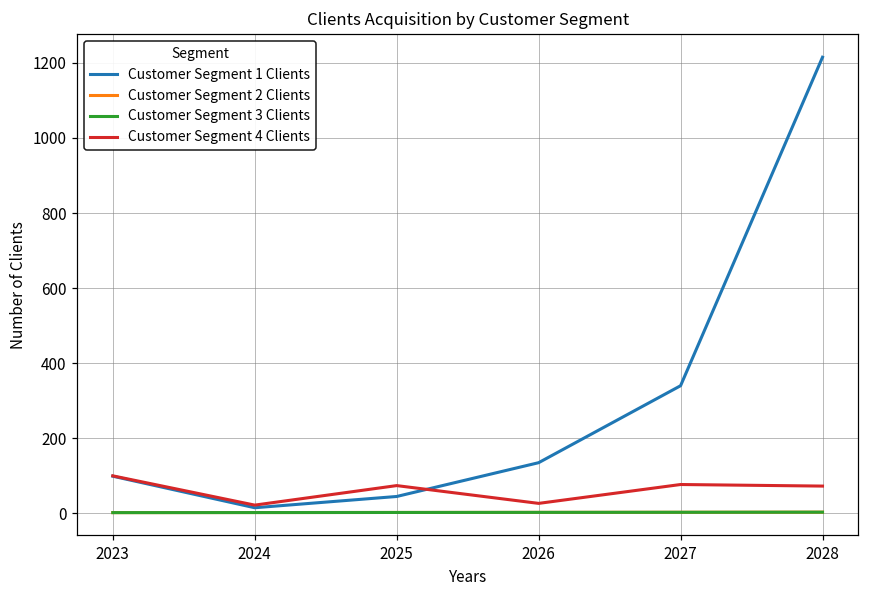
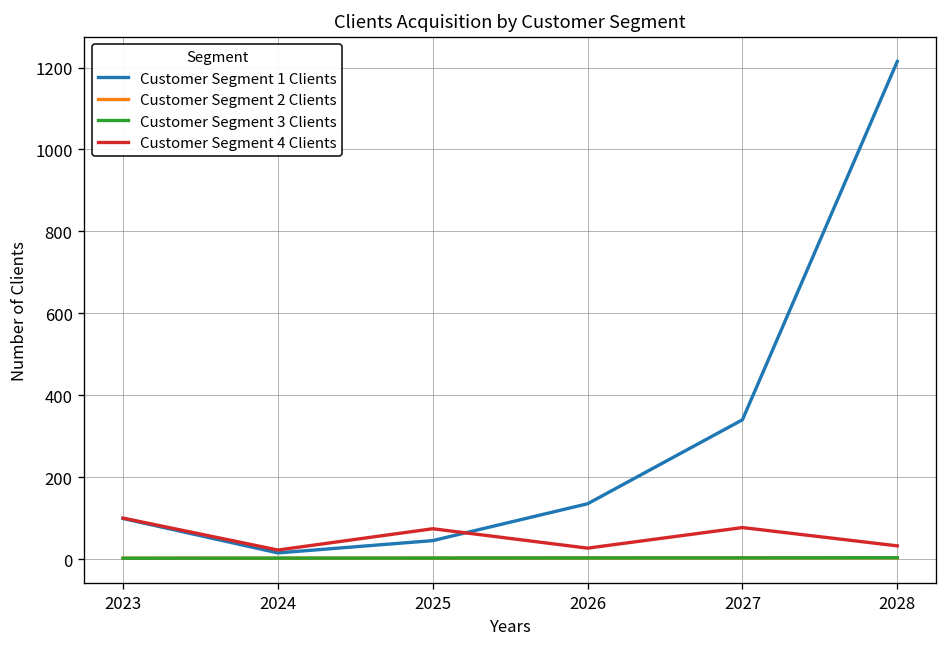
Customer Segment 4 Clients, 2028: 70 -> 30
